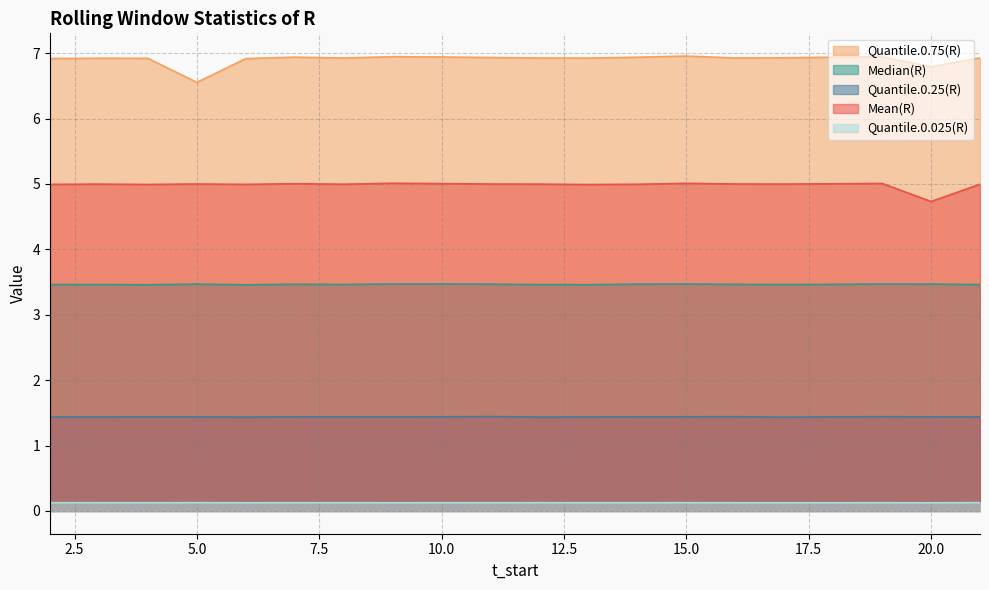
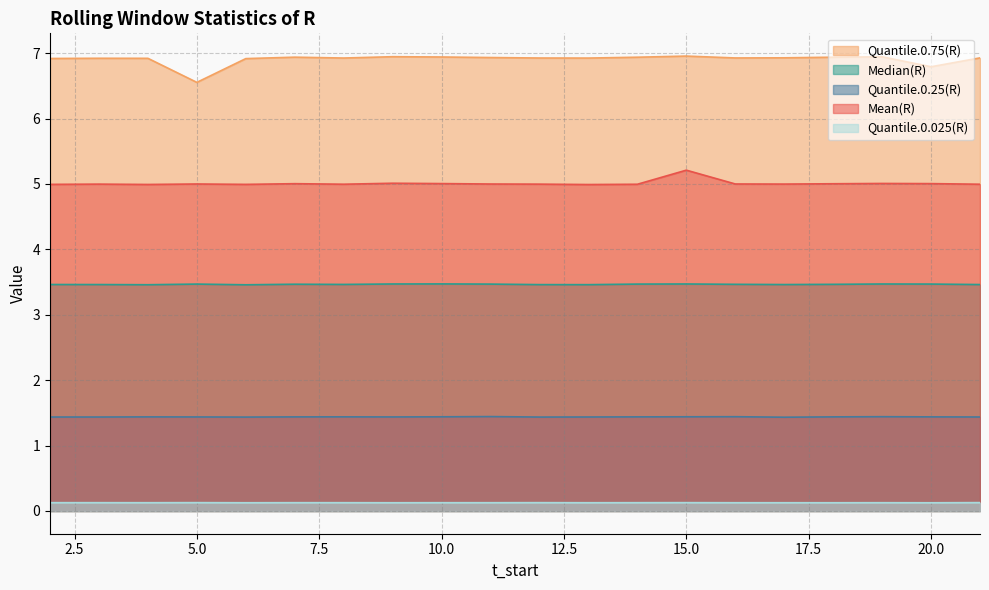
Mean(R), 15.0: 5.0 -> 5.2
Mean(R), 20.0: 4.7 -> 5.0
